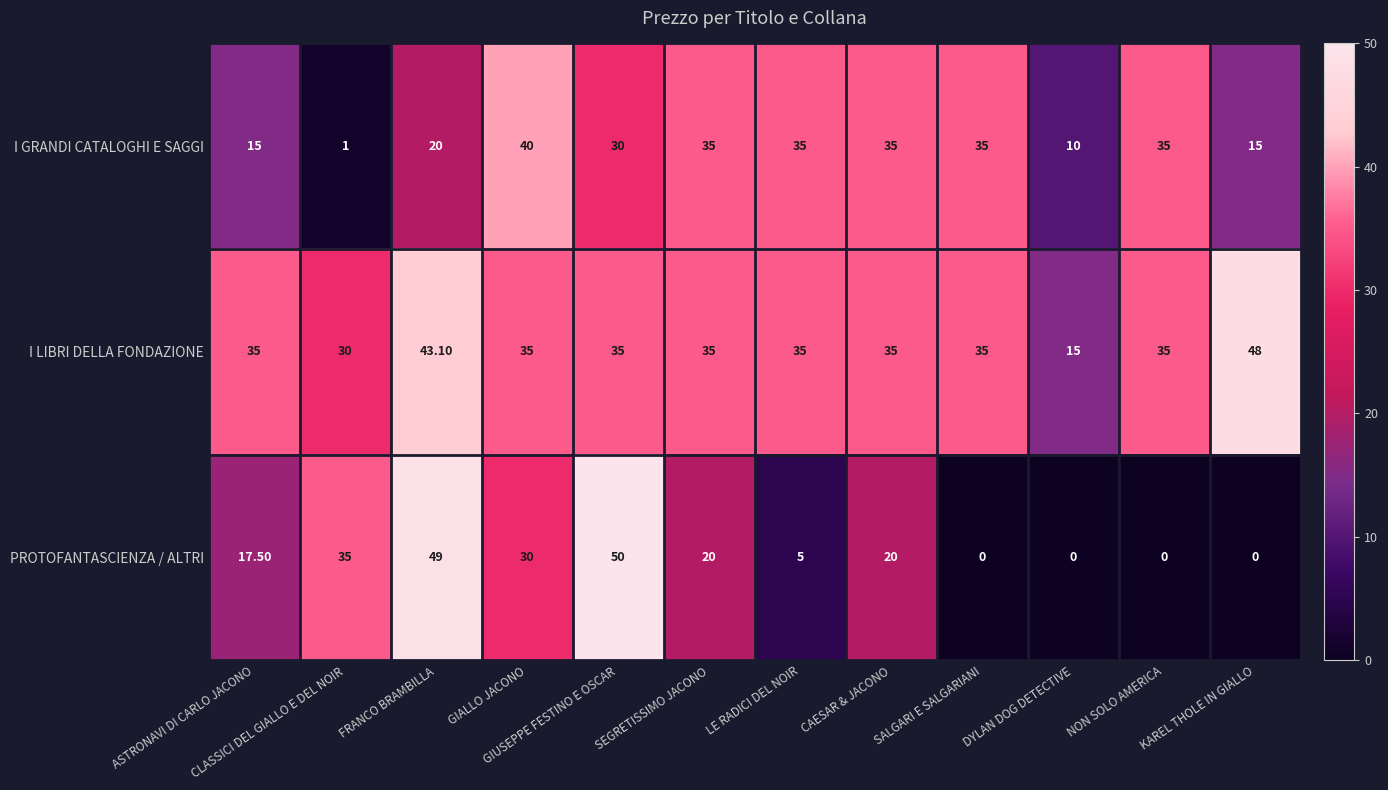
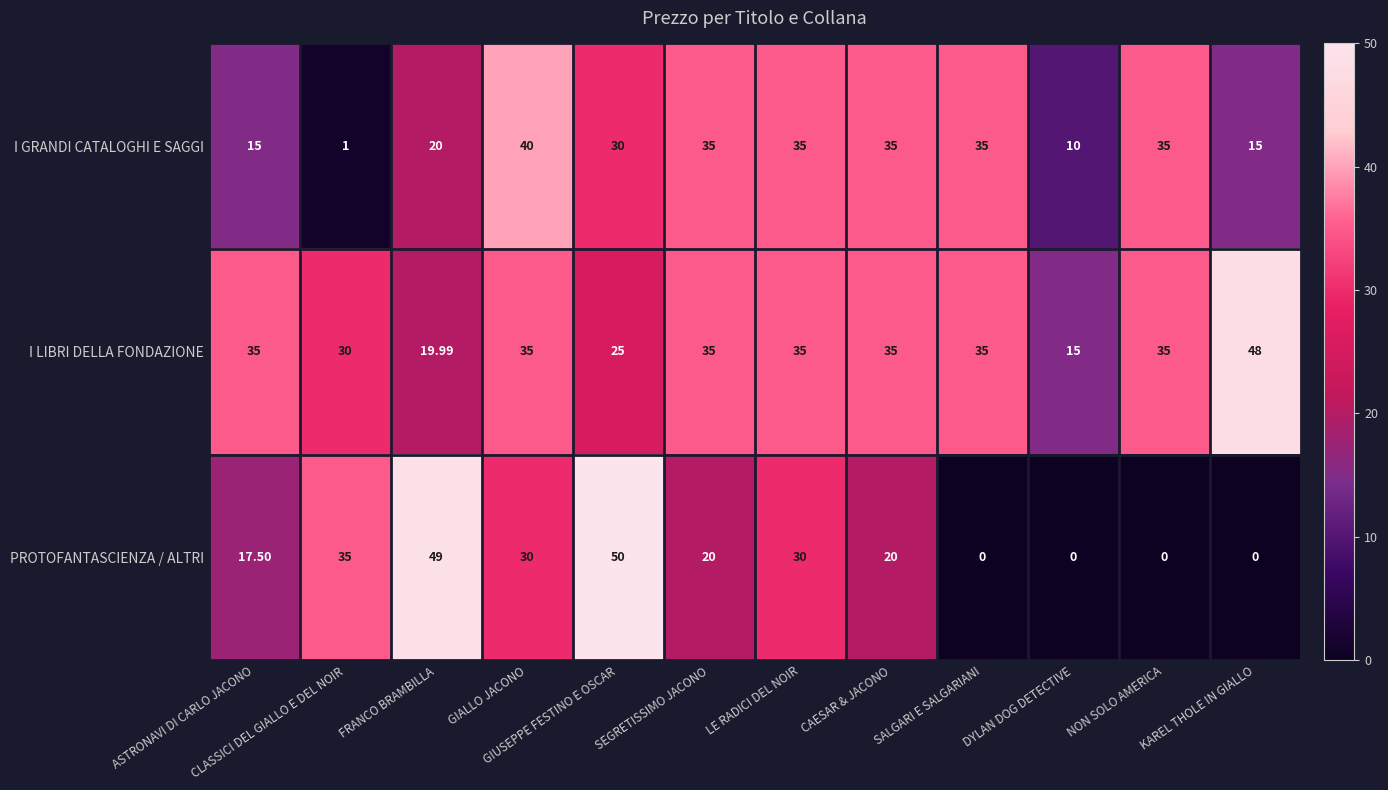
I LIBRI DELLA FONDAZIONE, FRANCO BRAMBILLA: 43.10 -> 19.99
I LIBRI DELLA FONDAZIONE, GIUSEPPE FESTINO E OSCAR: 35 -> 25
PROTOFANTASCIENZA / ALTRI, LE RADICI DEL NOIR: 5 -> 30
